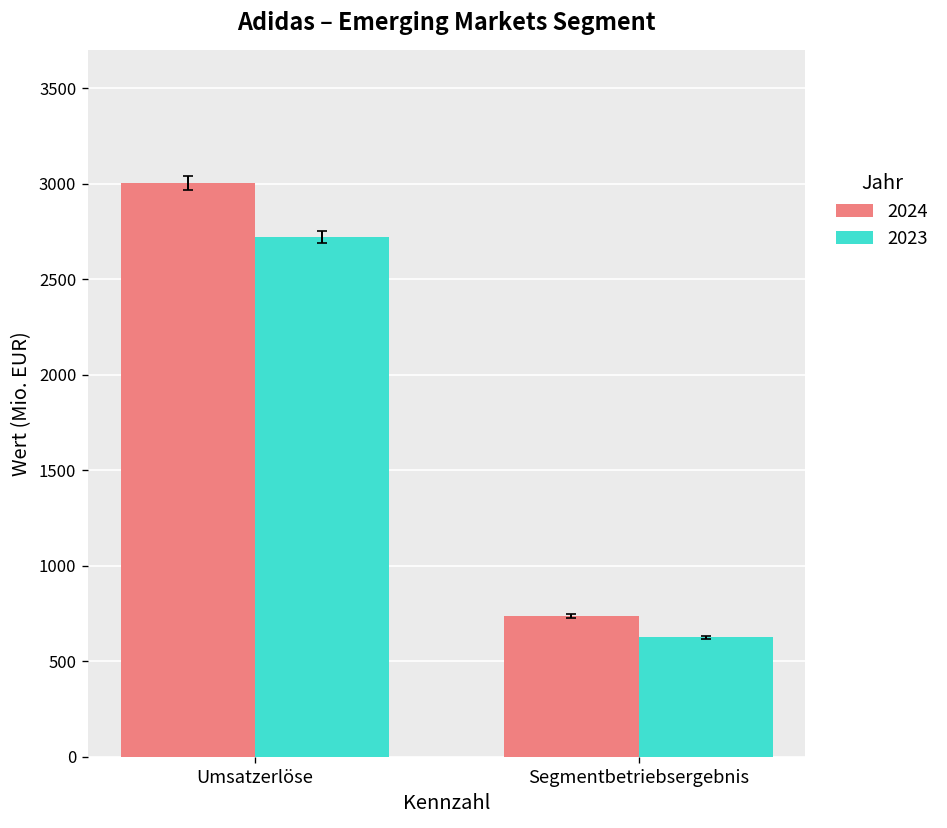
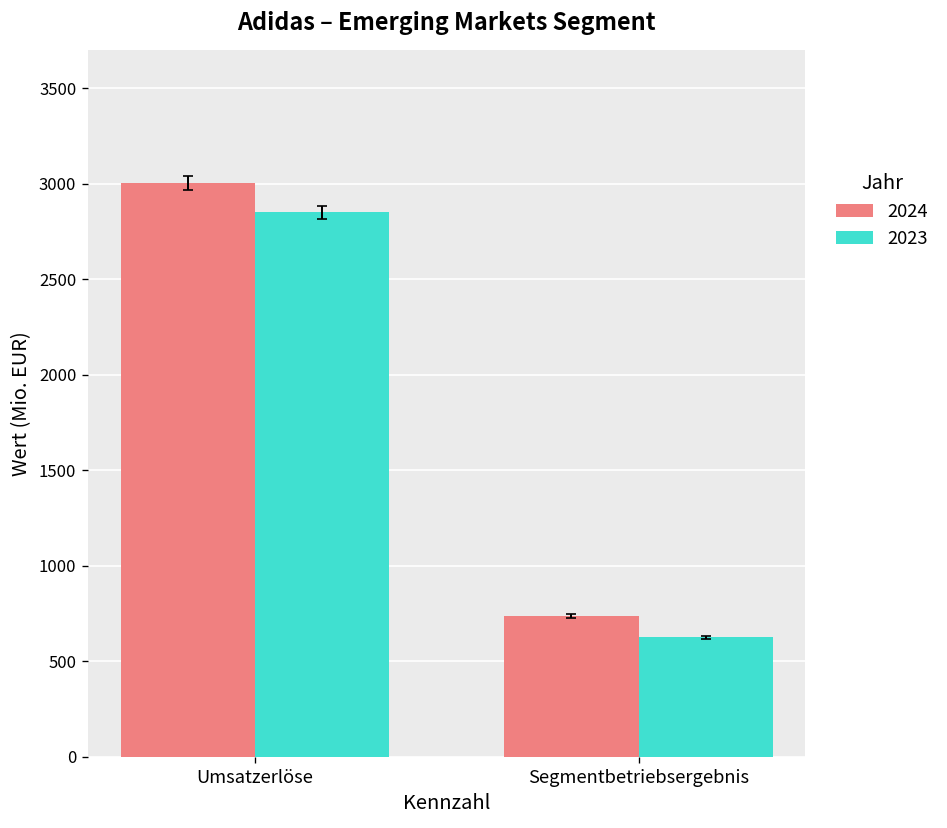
2023, Umsatzerlöse: 2720 -> 2850
